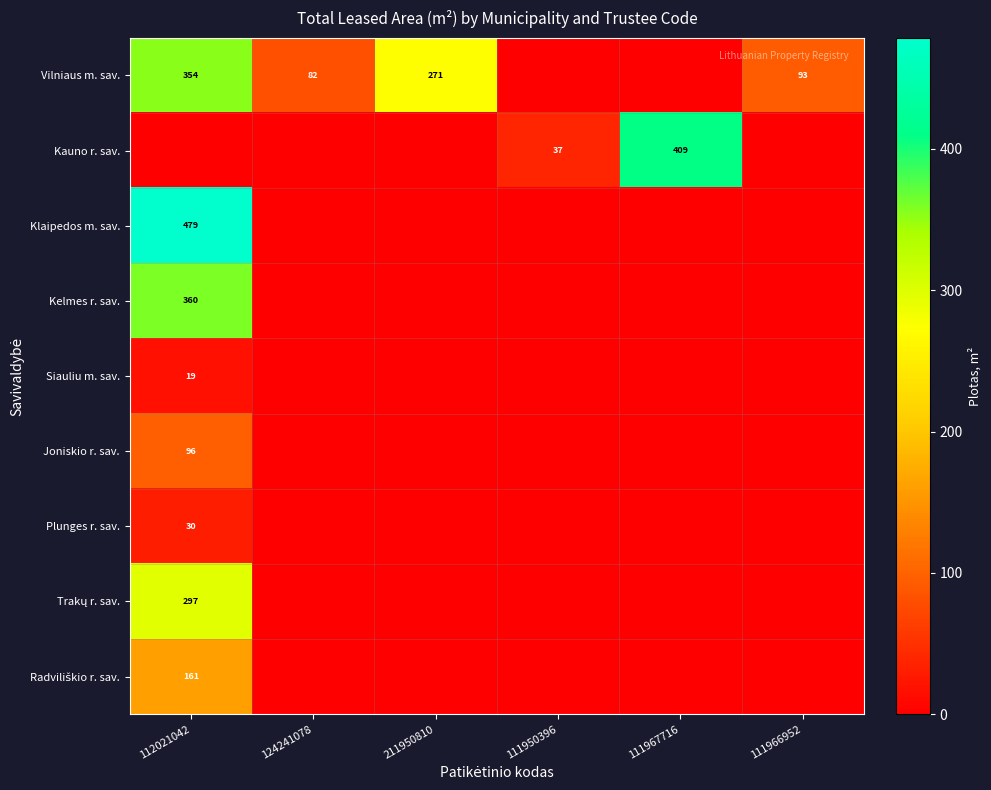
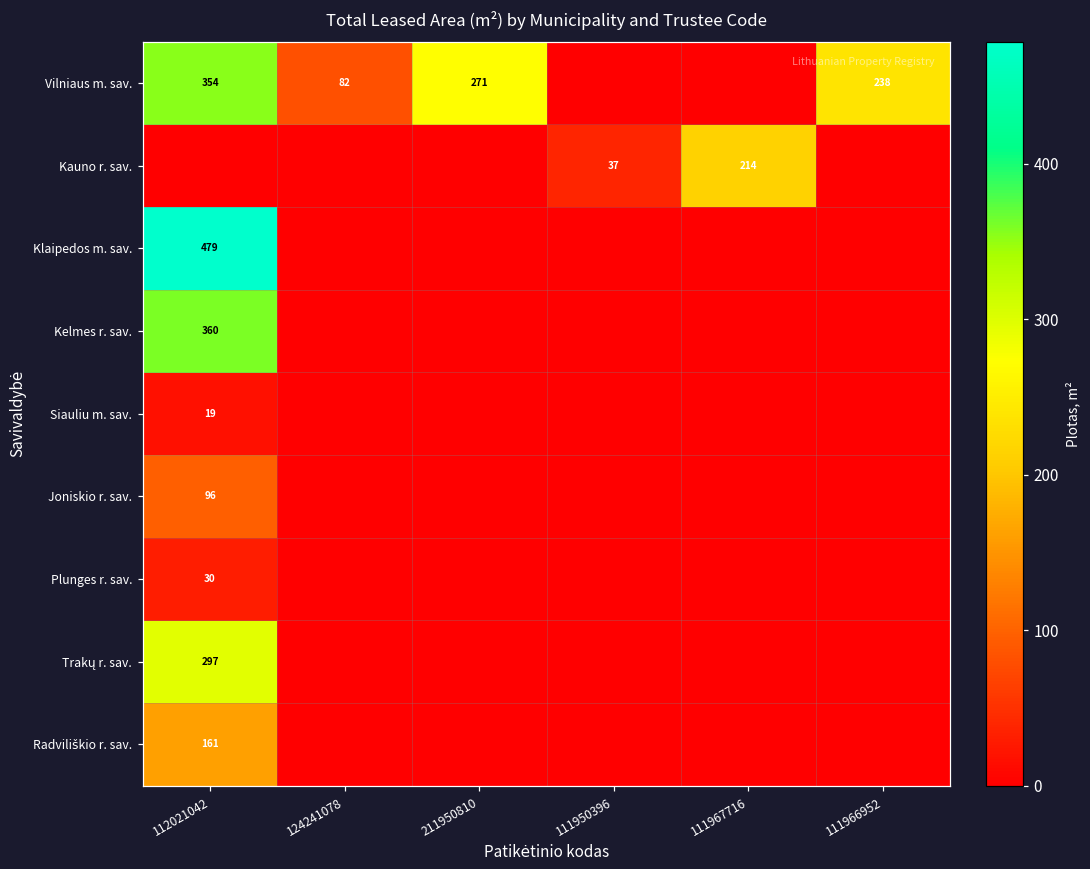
Vilniaus m. sav., 111966952: 93 -> 238
Kauno r. sav., 111967716: 409 -> 214
